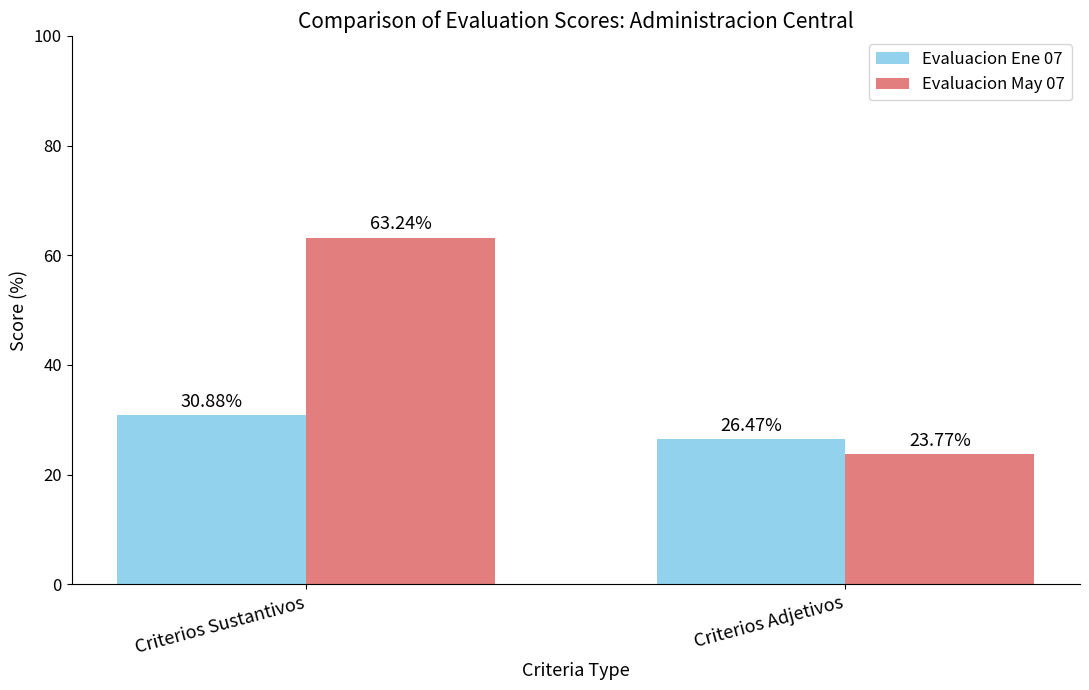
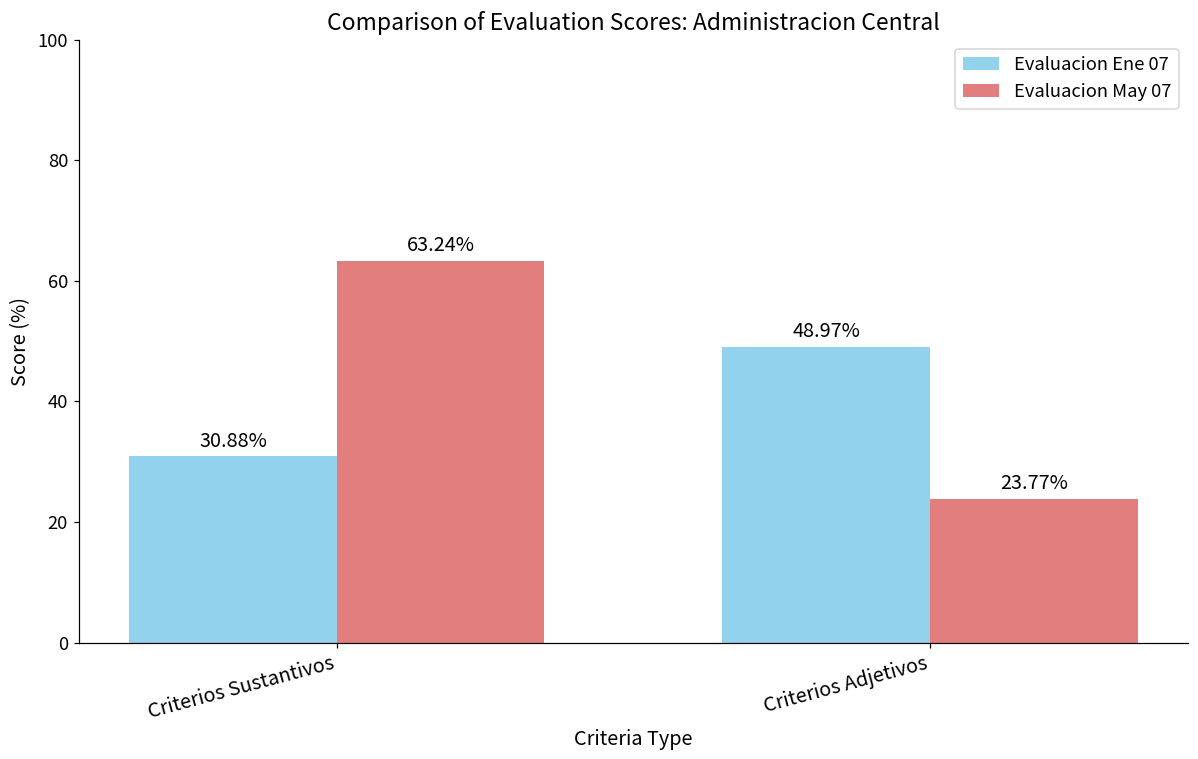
Evaluacion Ene 07, Criterios Adjetivos: 26.47% -> 48.97%
